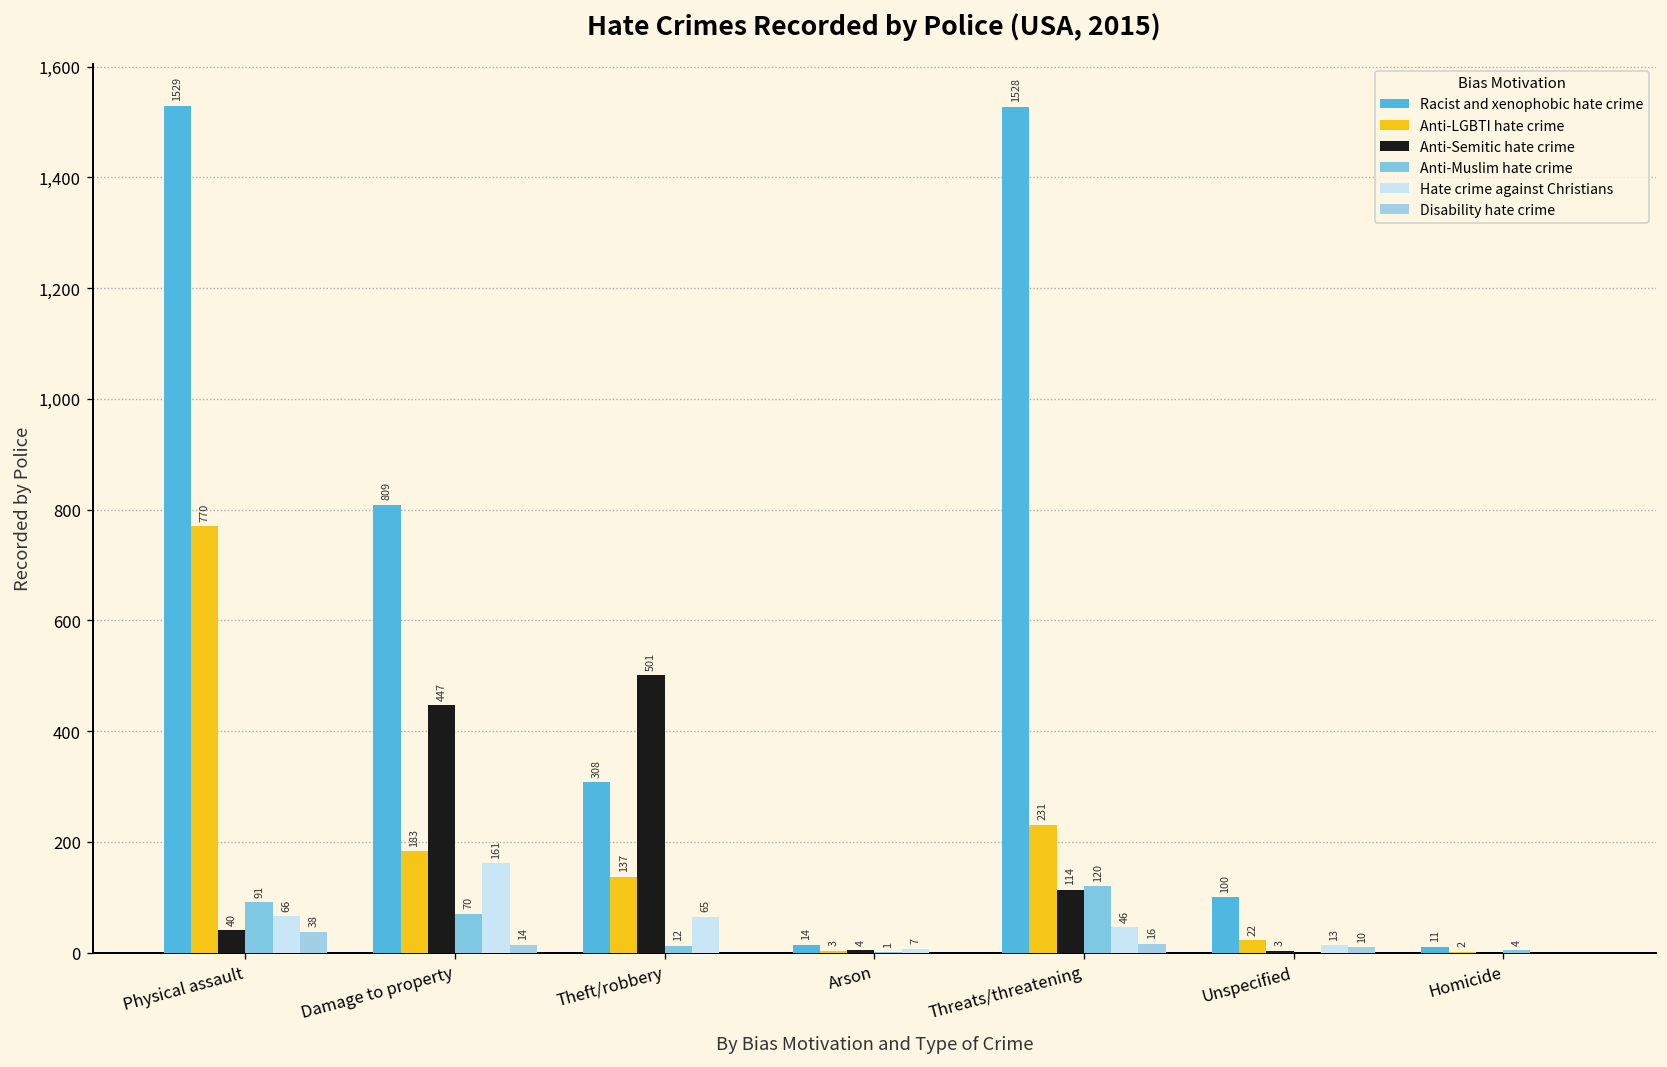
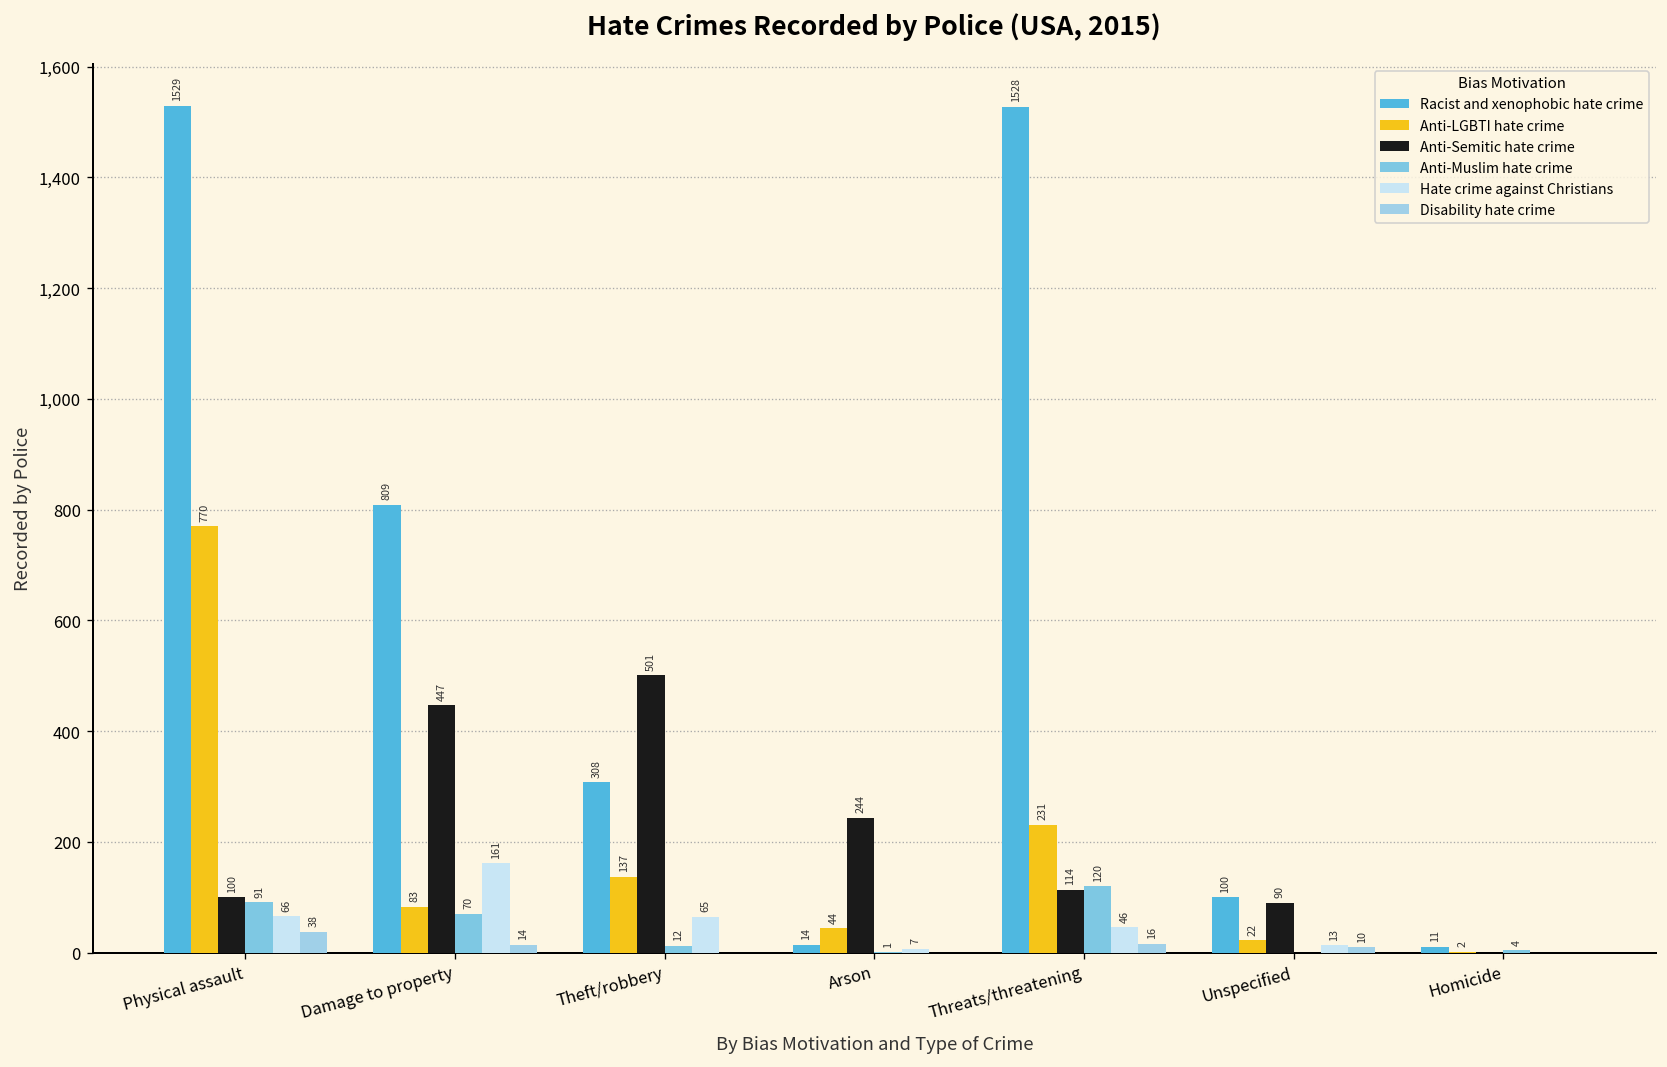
Anti-Semitic hate crime, Physical assault: 40 -> 100
Anti-LGBTI hate crime, Damage to property: 183 -> 83
Anti-LGBTI hate crime, Arson: 3 -> 44
Anti-Semitic hate crime, Arson: 4 -> 244
Anti-Semitic hate crime, Unspecified: 3 -> 90
